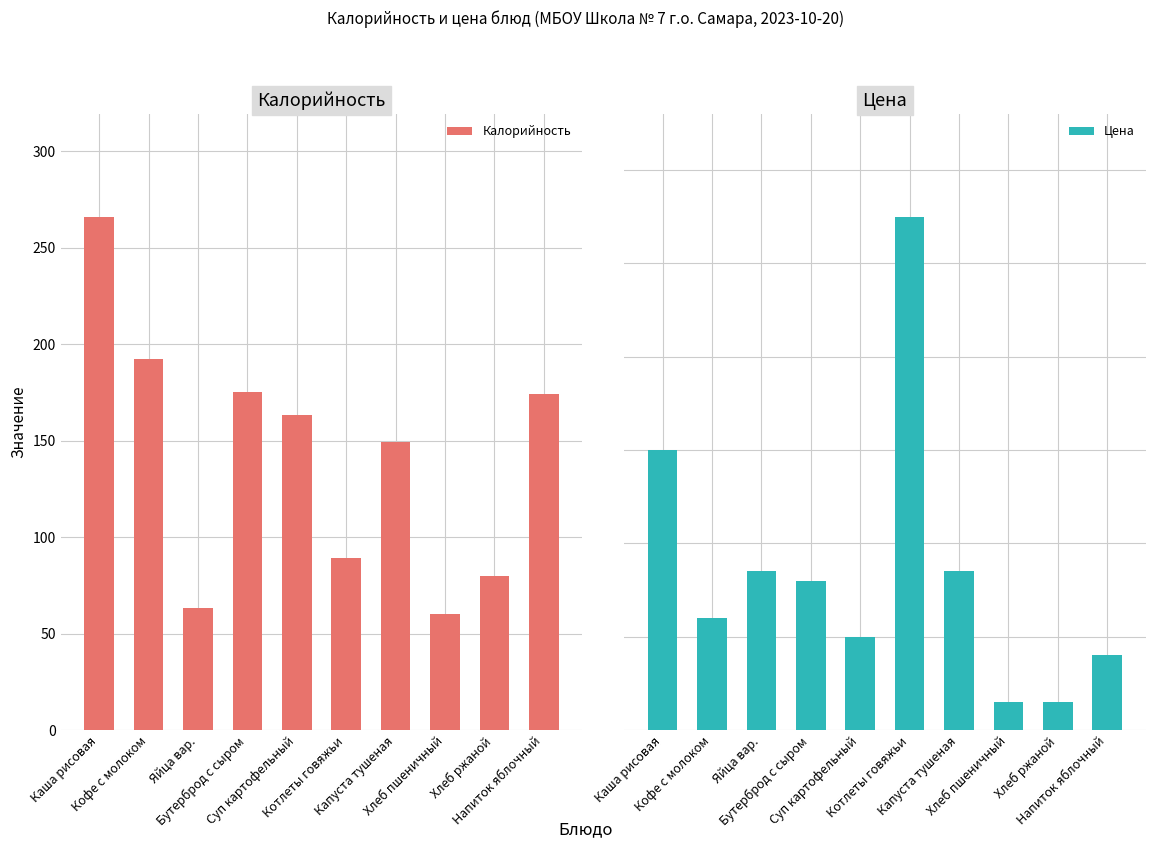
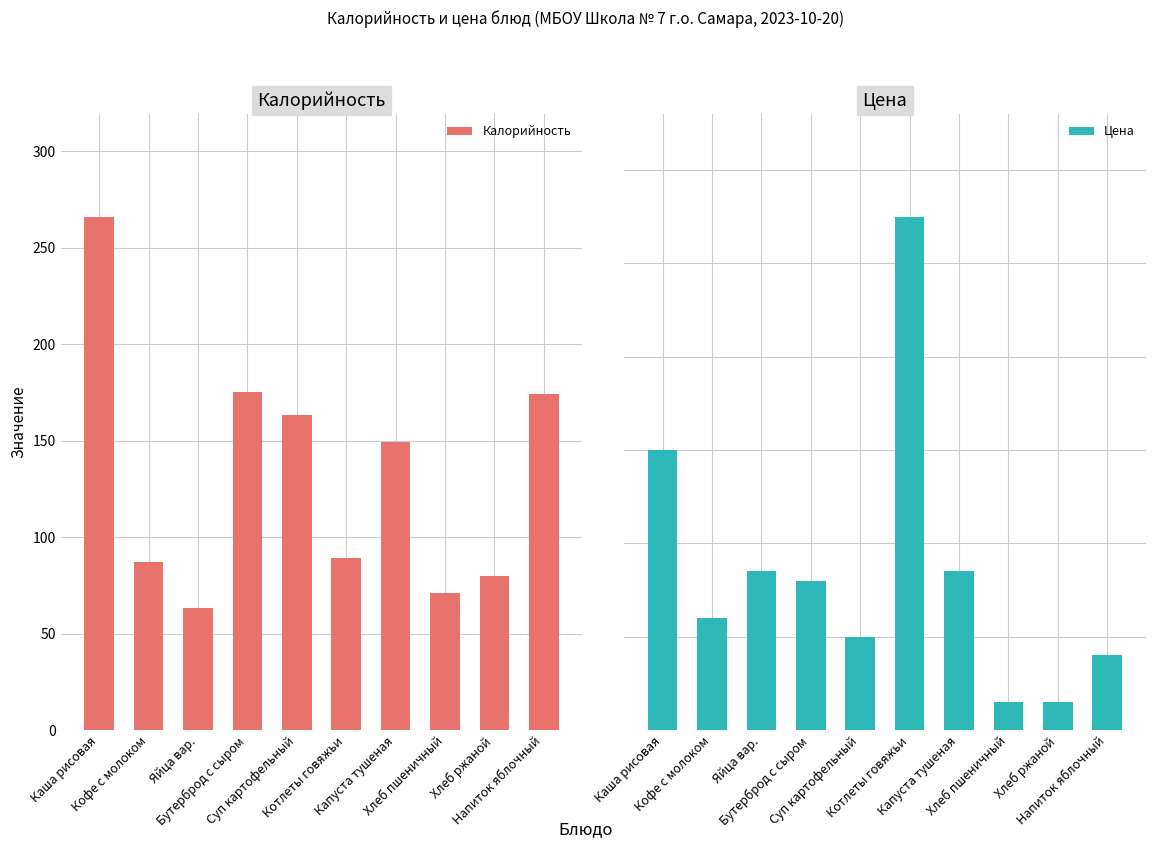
Калорийность, Кофе с молоком: 192 -> 87
Калорийность, Хлеб пшеничный: 60 -> 71
